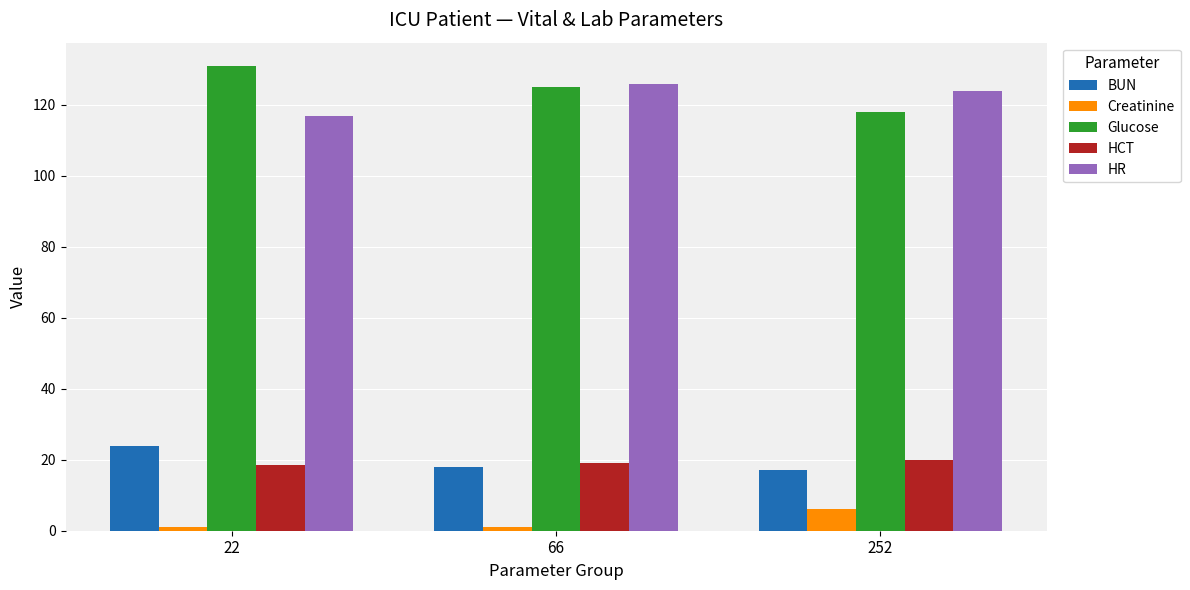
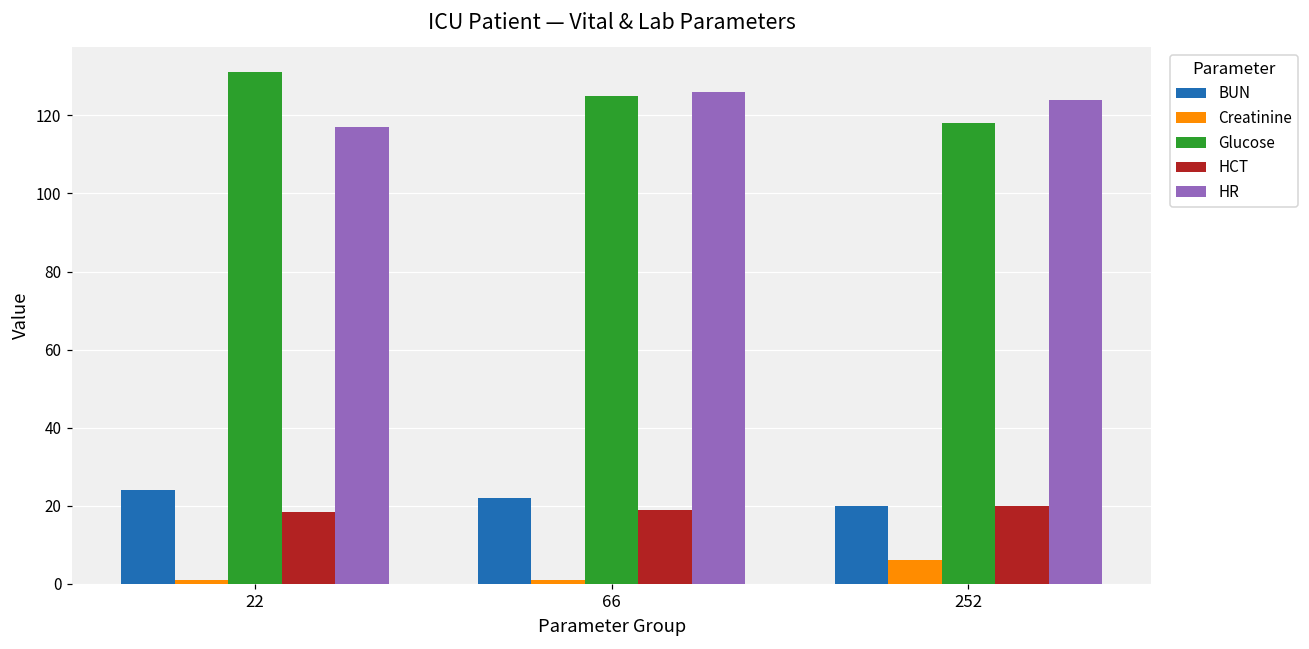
BUN, 66: 18 -> 22
BUN, 252: 17 -> 20
